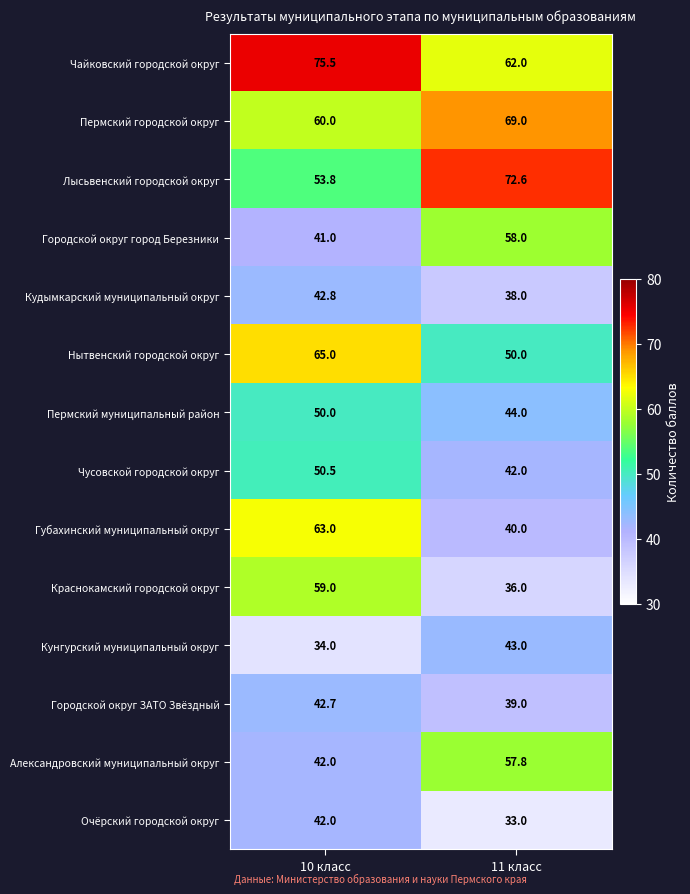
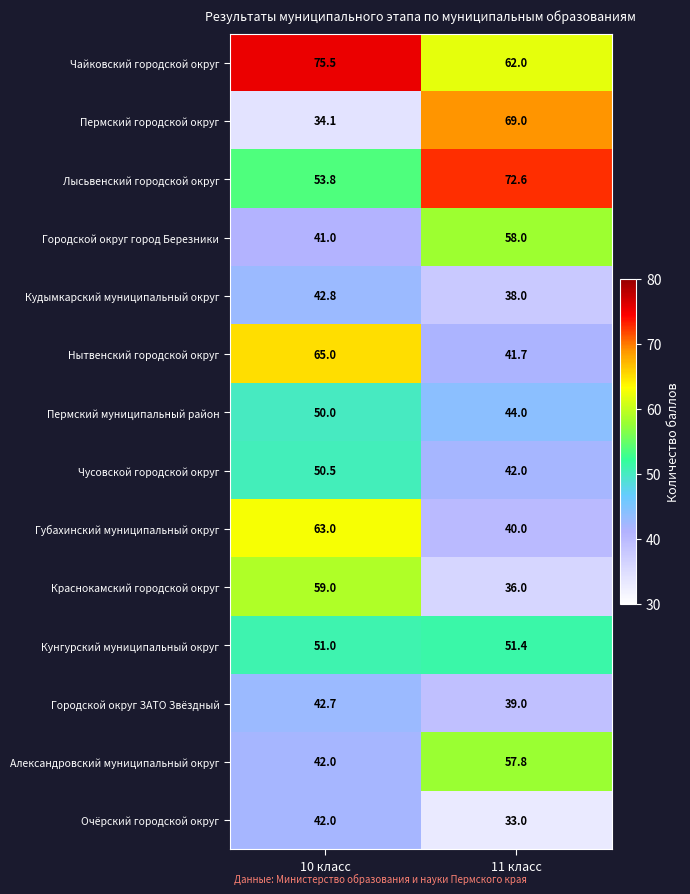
Пермский городской округ, 10 класс: 60.0 -> 34.1
Нытвенский городской округ, 11 класс: 50.0 -> 41.7
Кунгурский муниципальный округ, 10 класс: 34.0 -> 51.0
Кунгурский муниципальный округ, 11 класс: 43.0 -> 51.4
